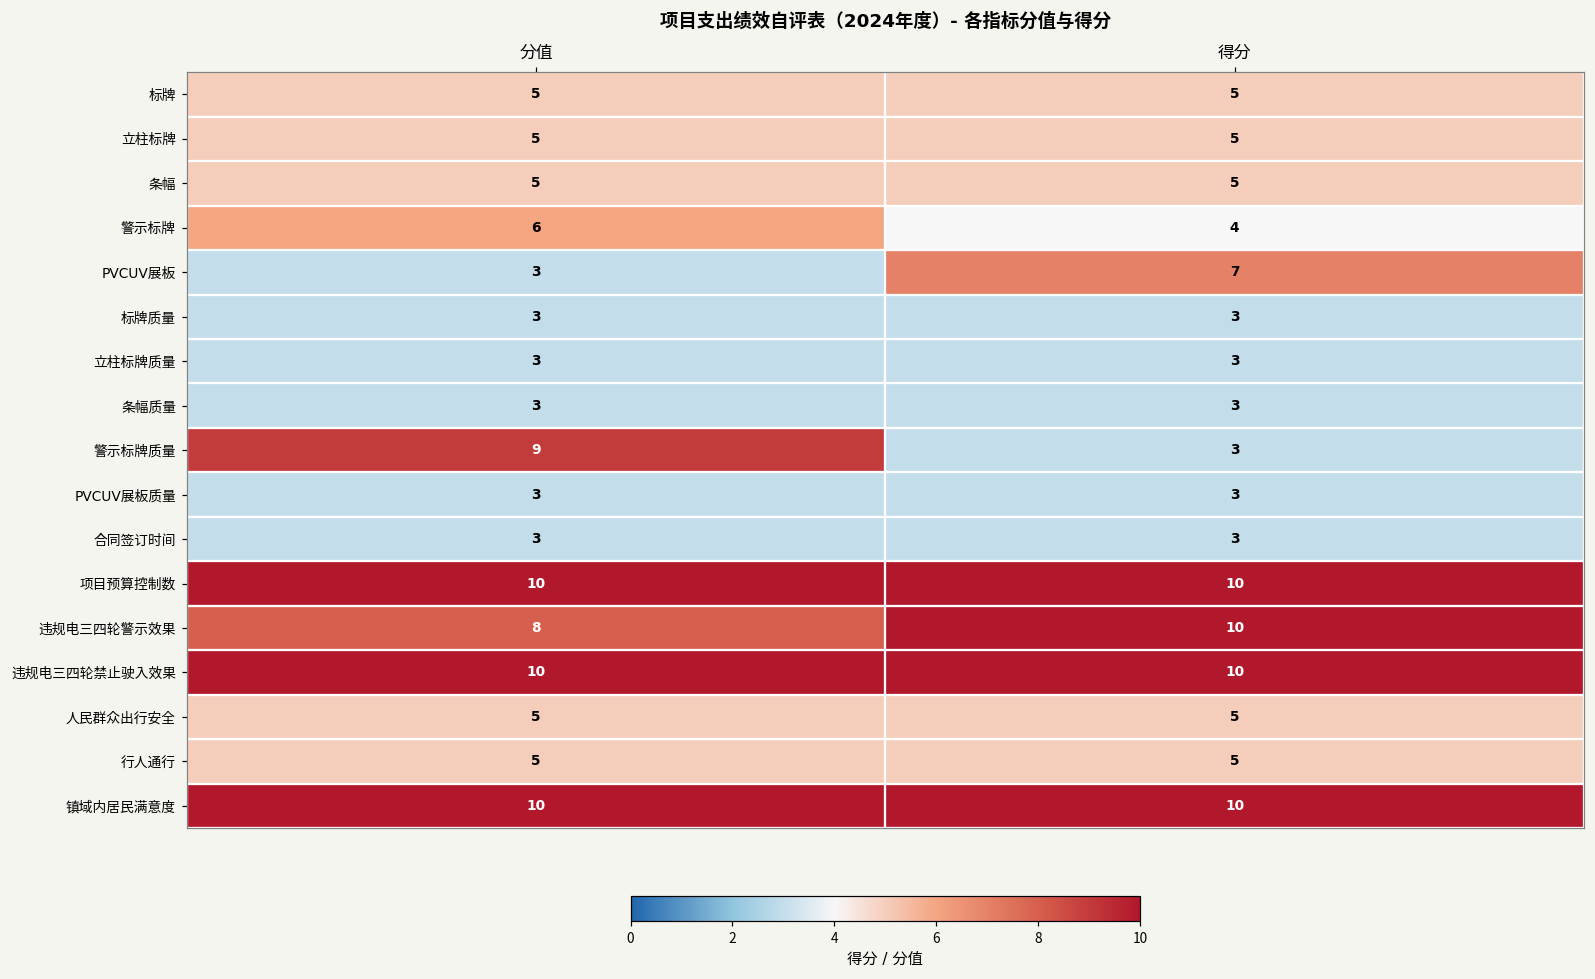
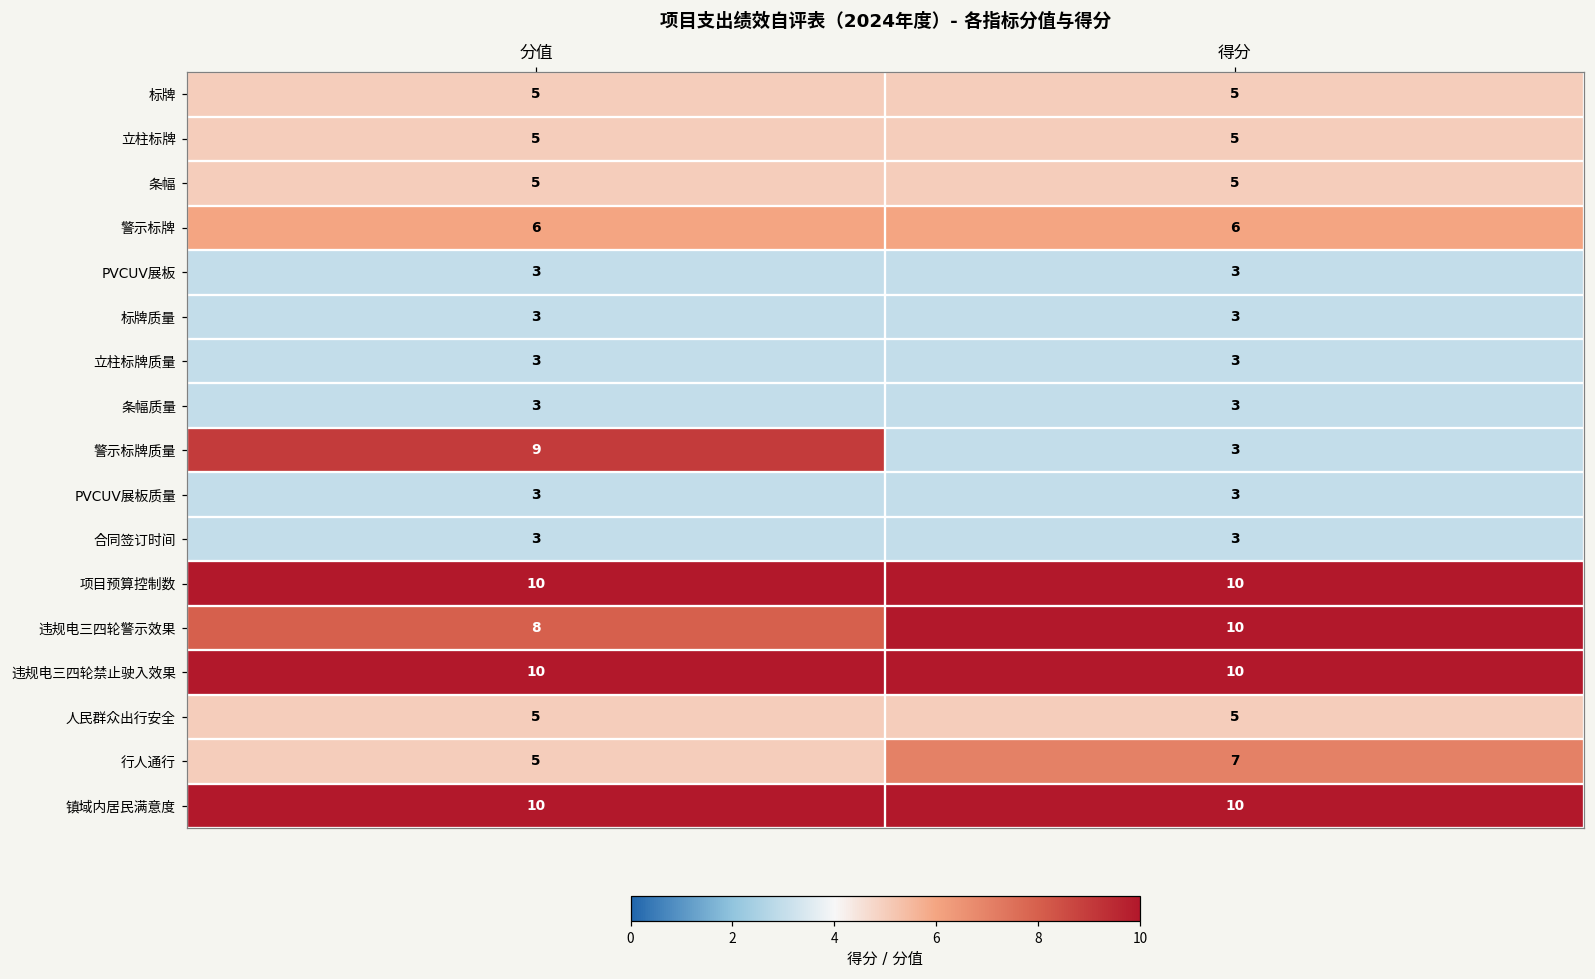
警示标牌, 得分: 4 -> 6
PVCUV展板, 得分: 7 -> 3
行人通行, 得分: 5 -> 7
